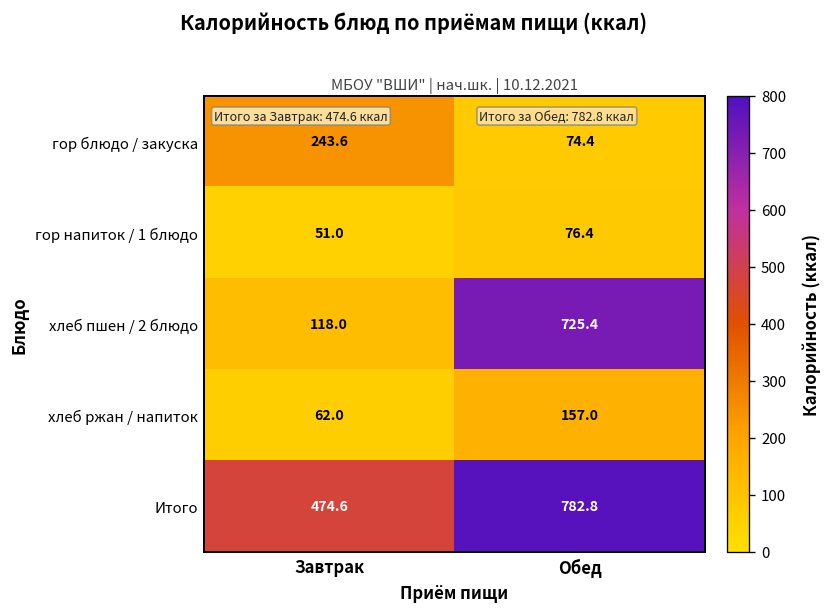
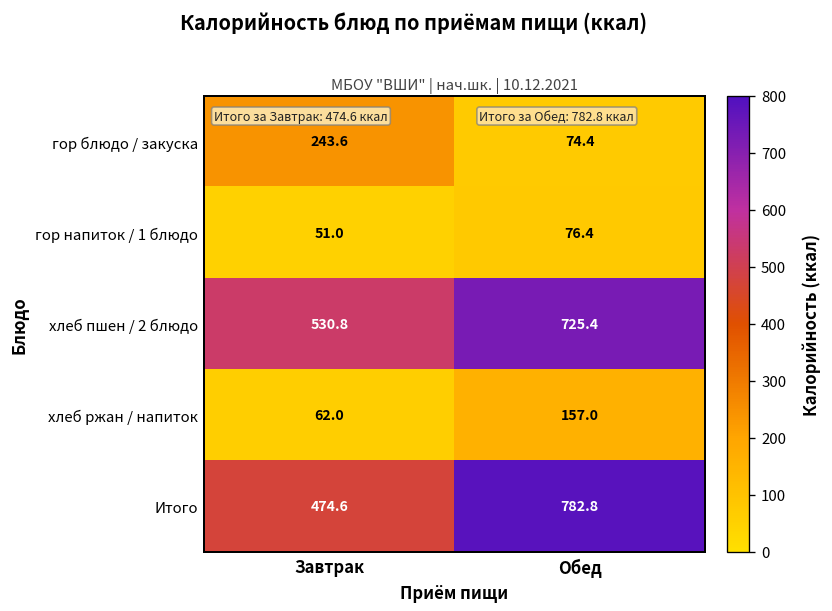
хлеб пшен / 2 блюдо, Завтрак: 118.0 -> 530.8
